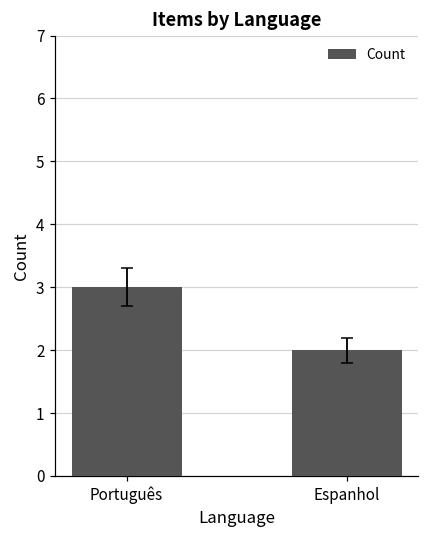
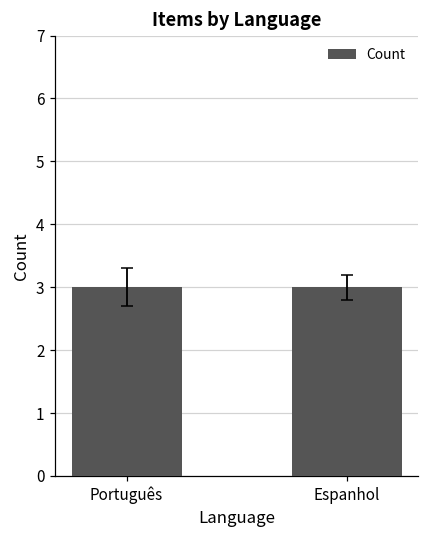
Count, Espanhol: 2 -> 3
